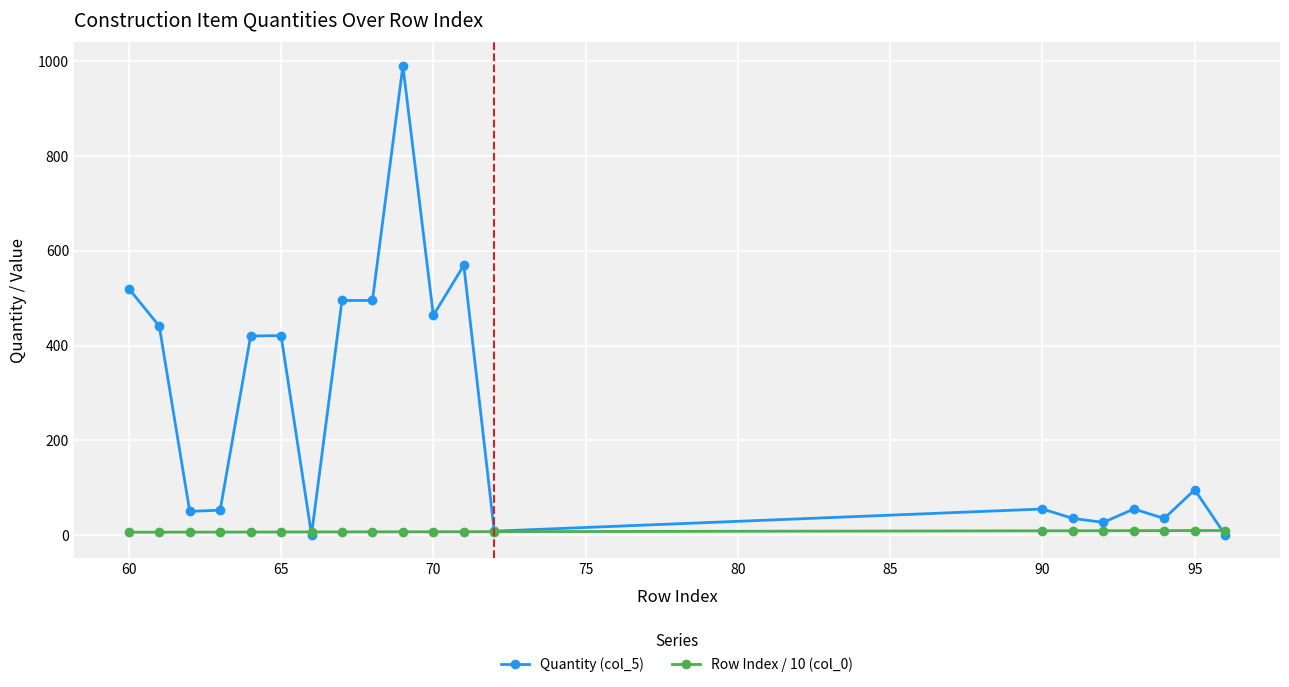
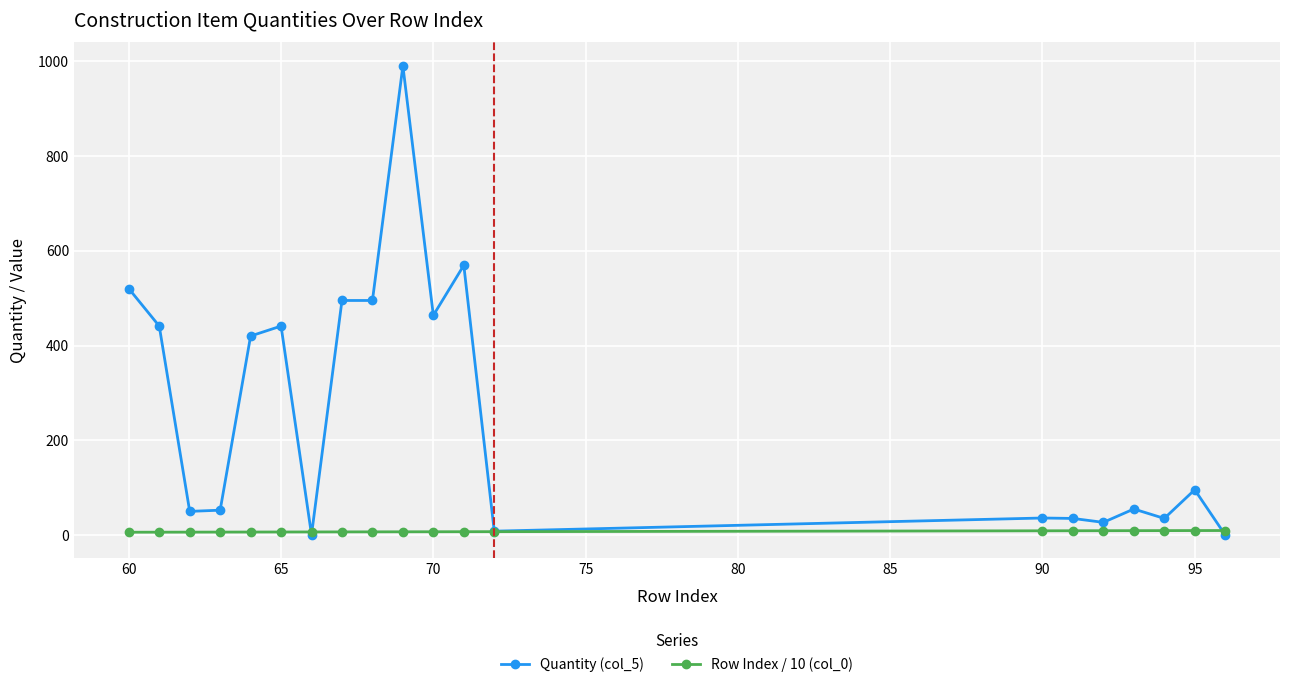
Quantity (col_5), 65: 420 -> 440
Quantity (col_5), 90: 60 -> 40
